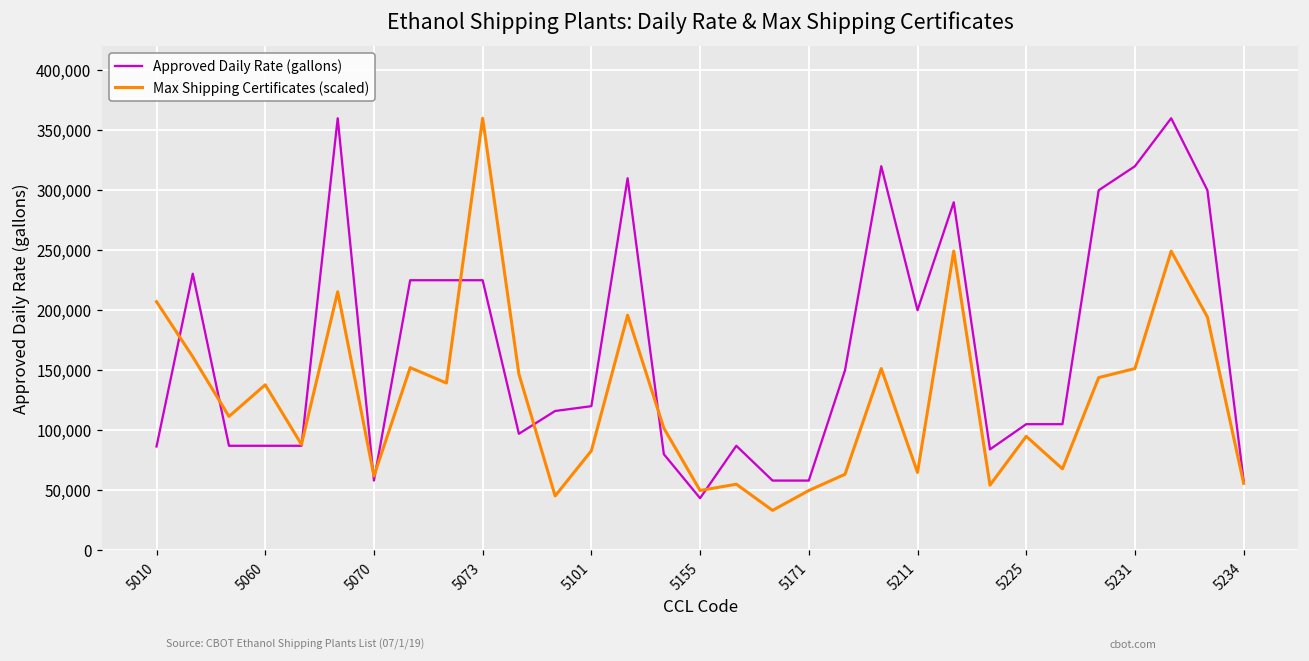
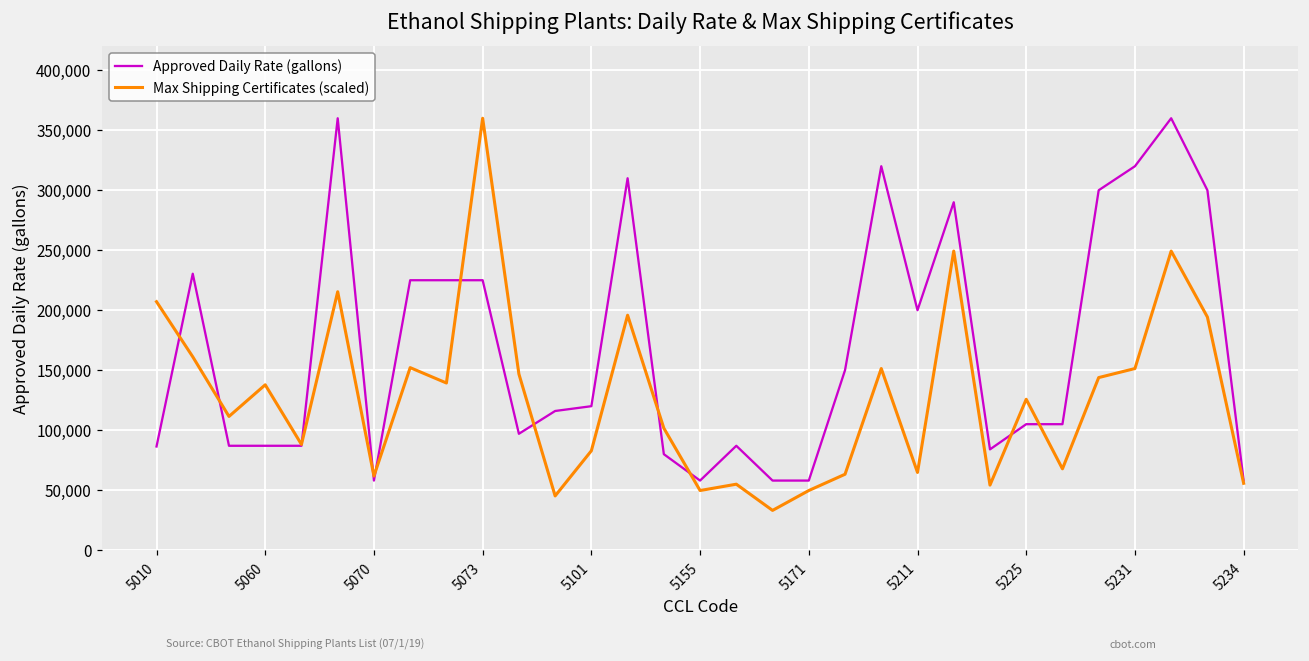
Approved Daily Rate (gallons), 5155: 43,000 -> 58,000
Max Shipping Certificates (scaled), 5225: 95,000 -> 126,000
